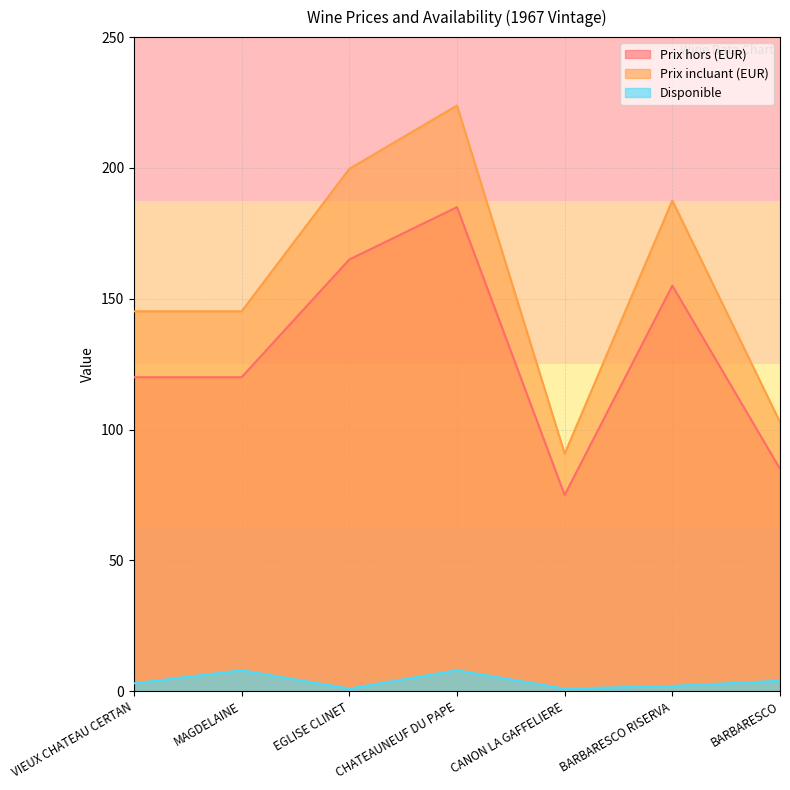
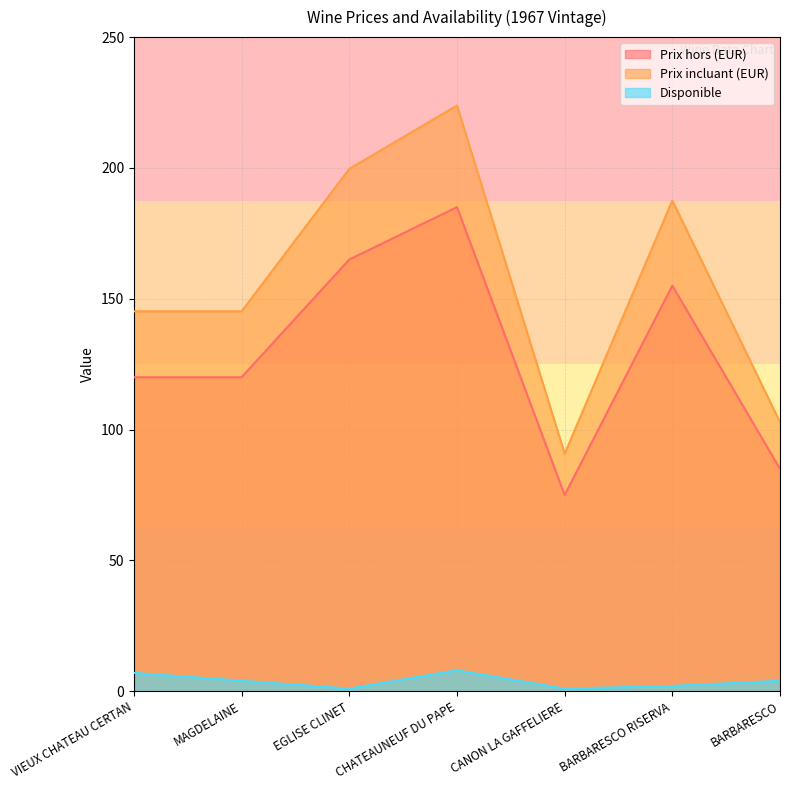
Disponible, VIEUX CHATEAU CERTAN: 3 -> 7
Disponible, MAGDELAINE: 8 -> 4
